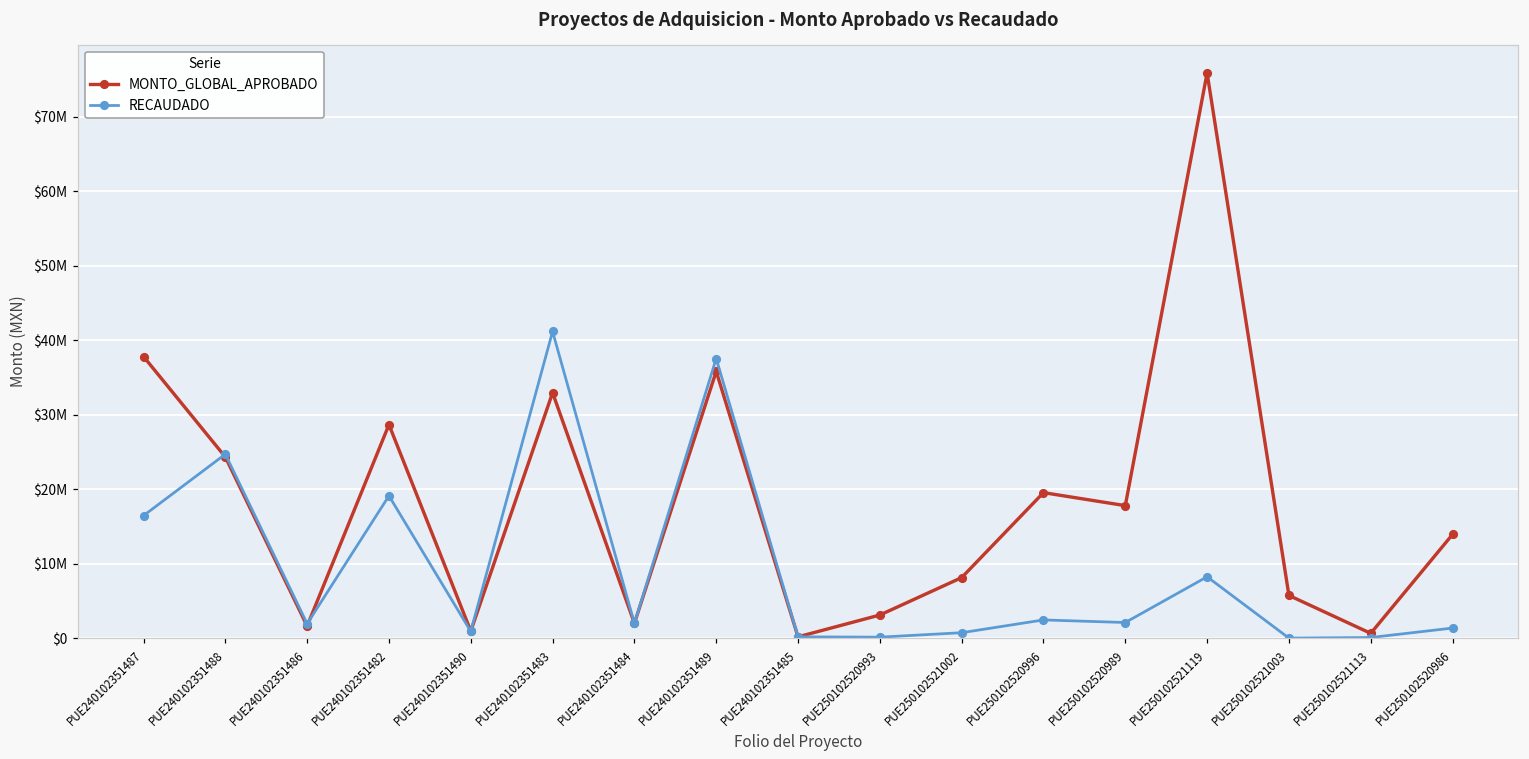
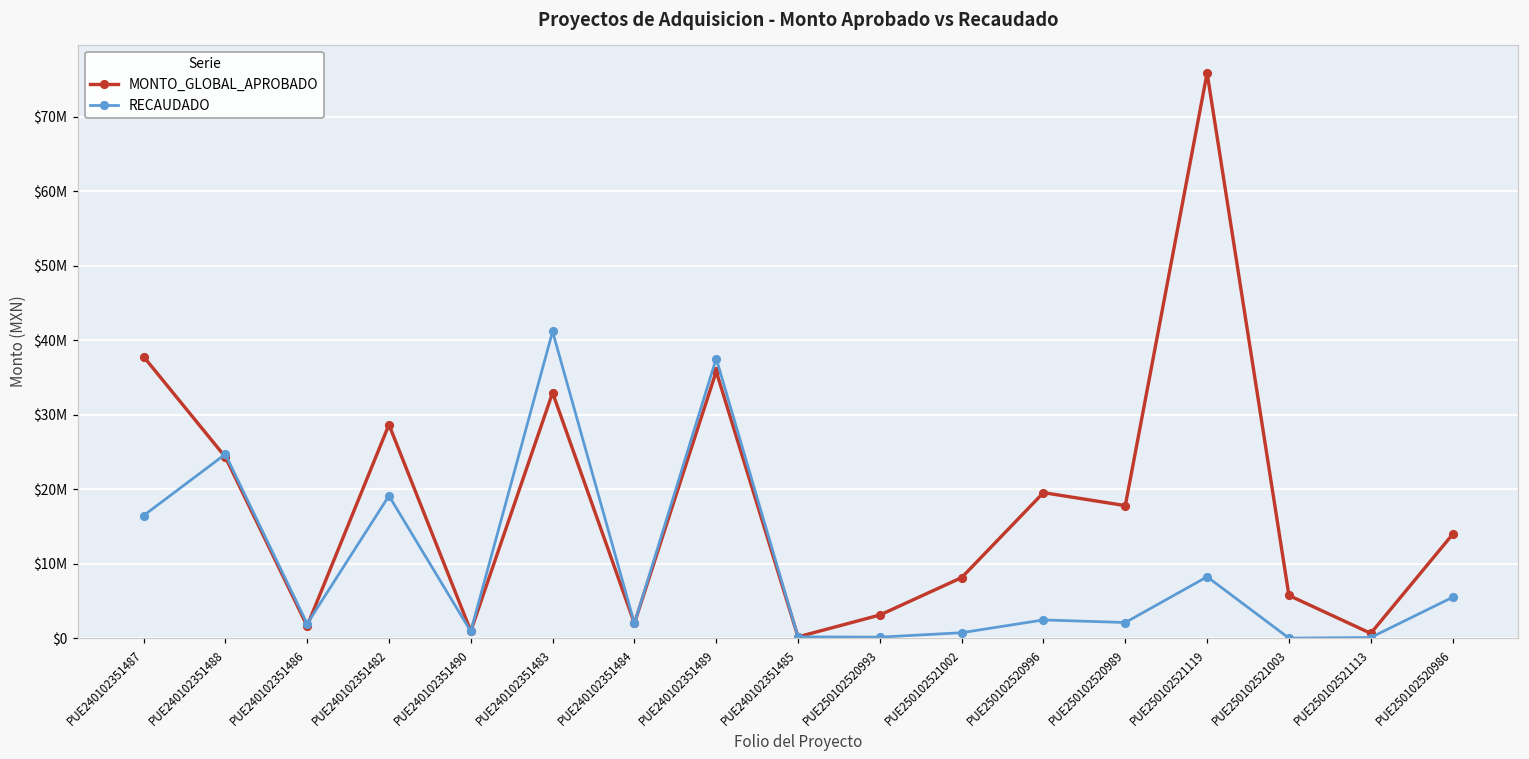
RECAUDADO, PUE250102520986: $1000000 -> $5000000
